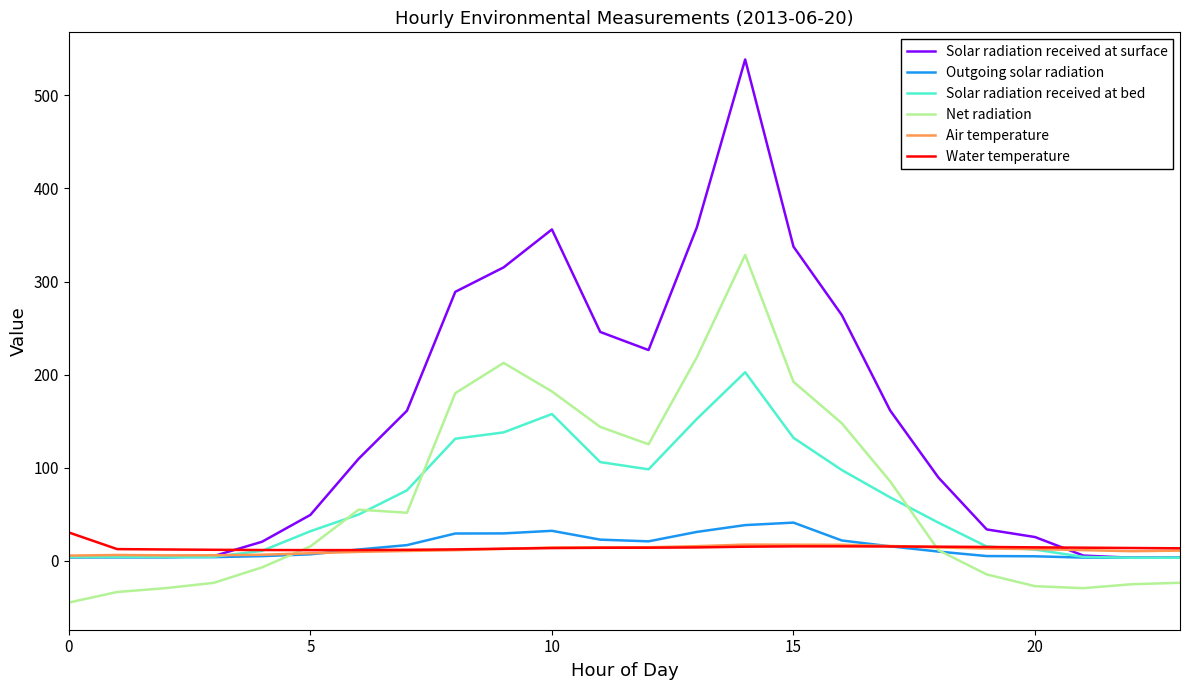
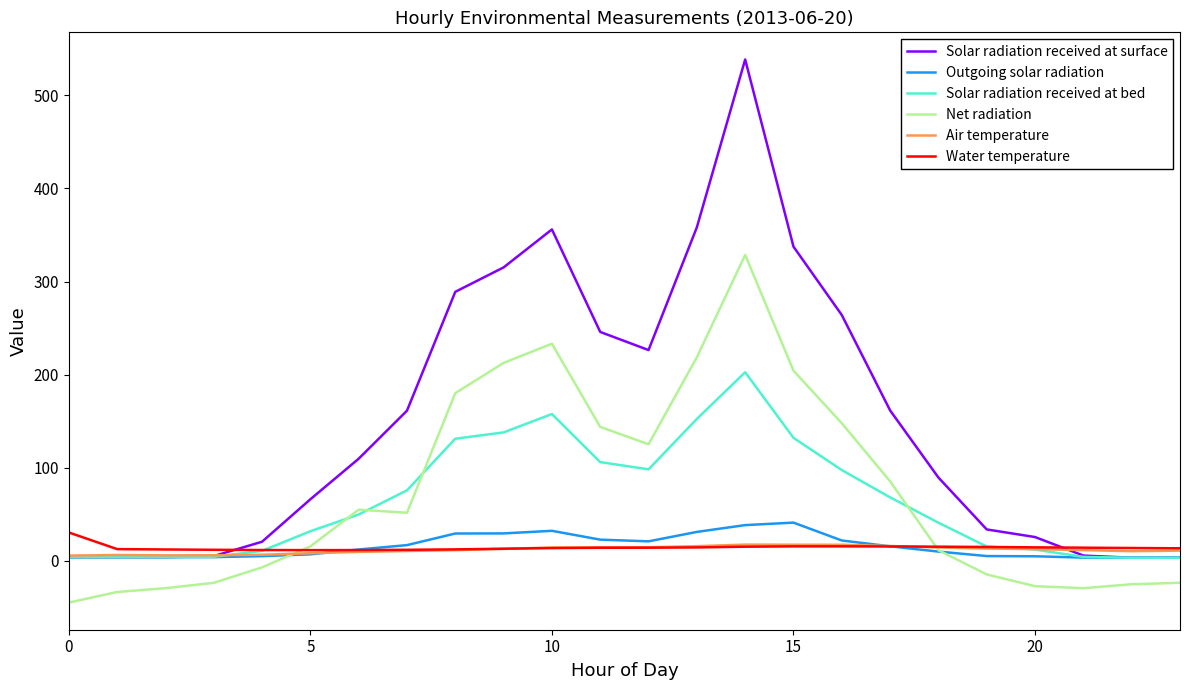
Solar radiation received at surface, 5: 50 -> 70
Net radiation, 10: 180 -> 230
Net radiation, 15: 190 -> 200
